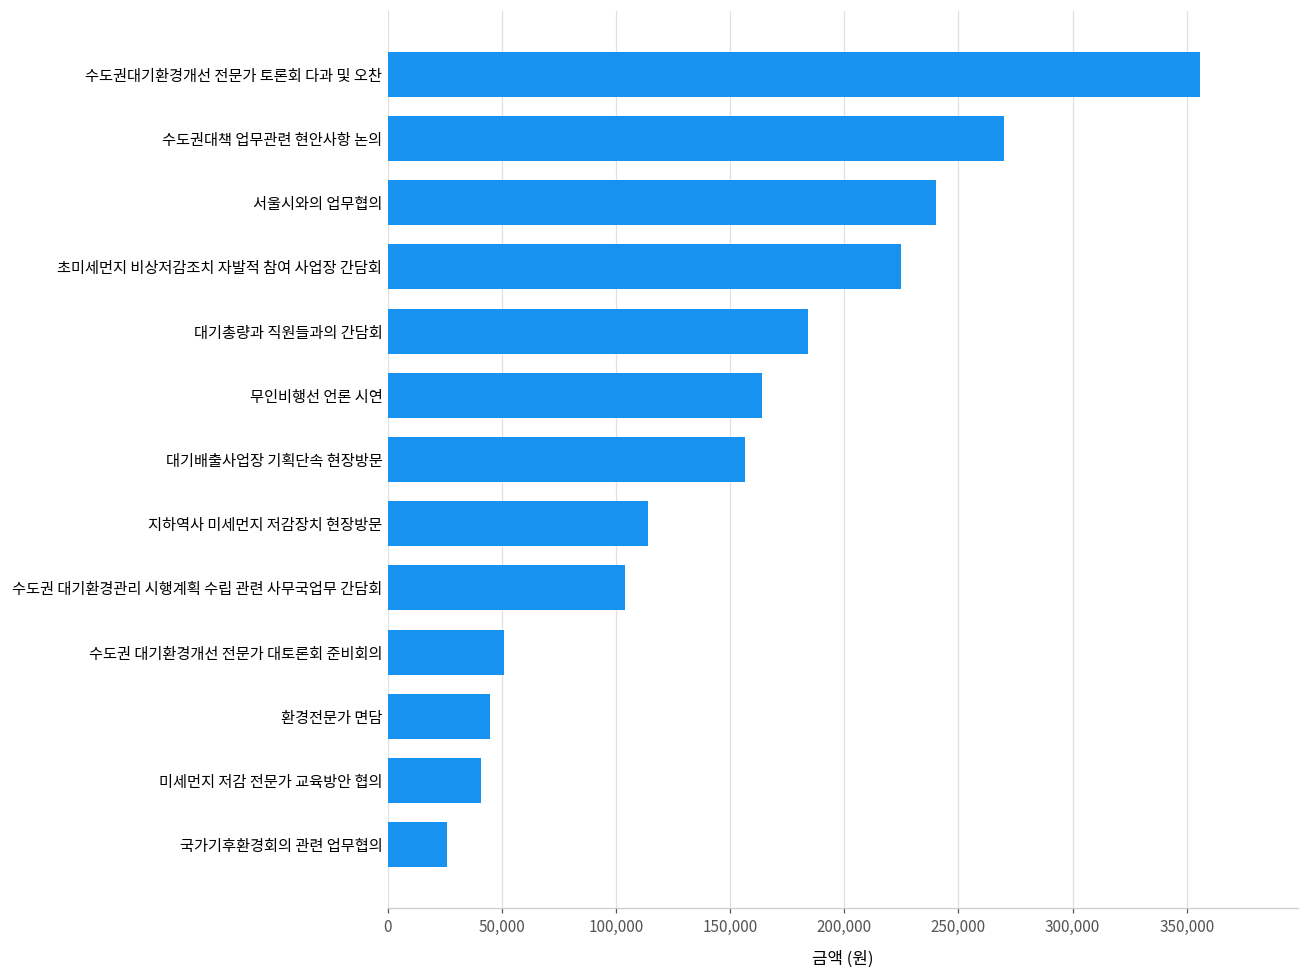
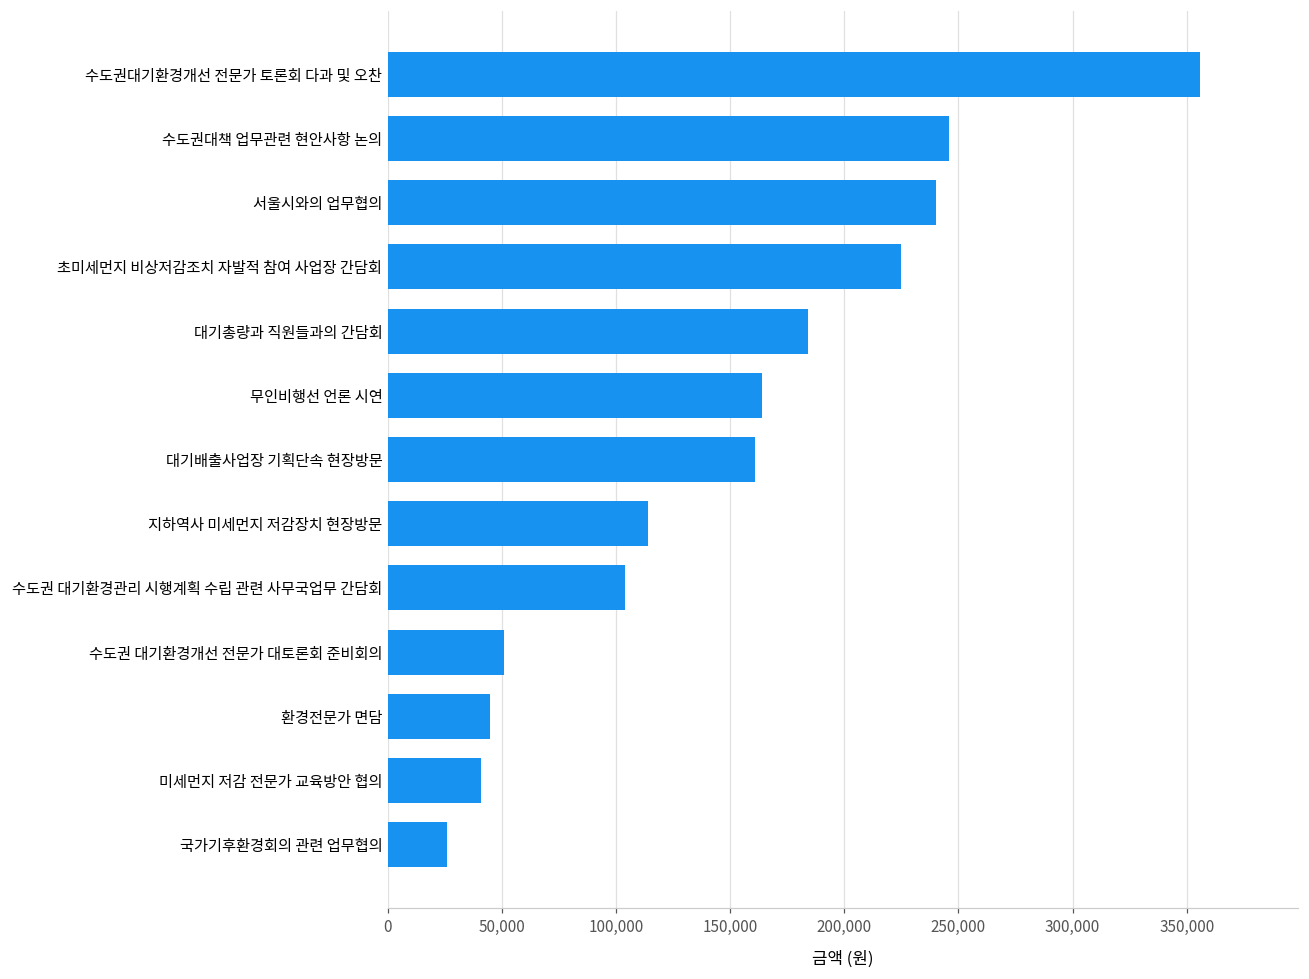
수도권대책 업무관련 현안사항 논의: 270,000 -> 246,000
대기배출사업장 기획단속 현장방문: 157,000 -> 161,000
